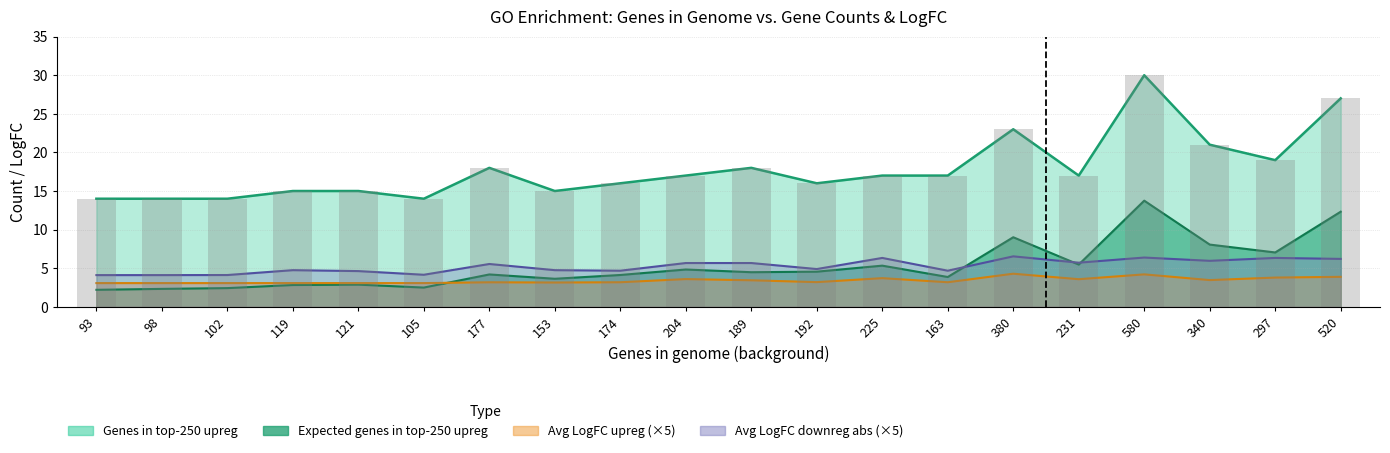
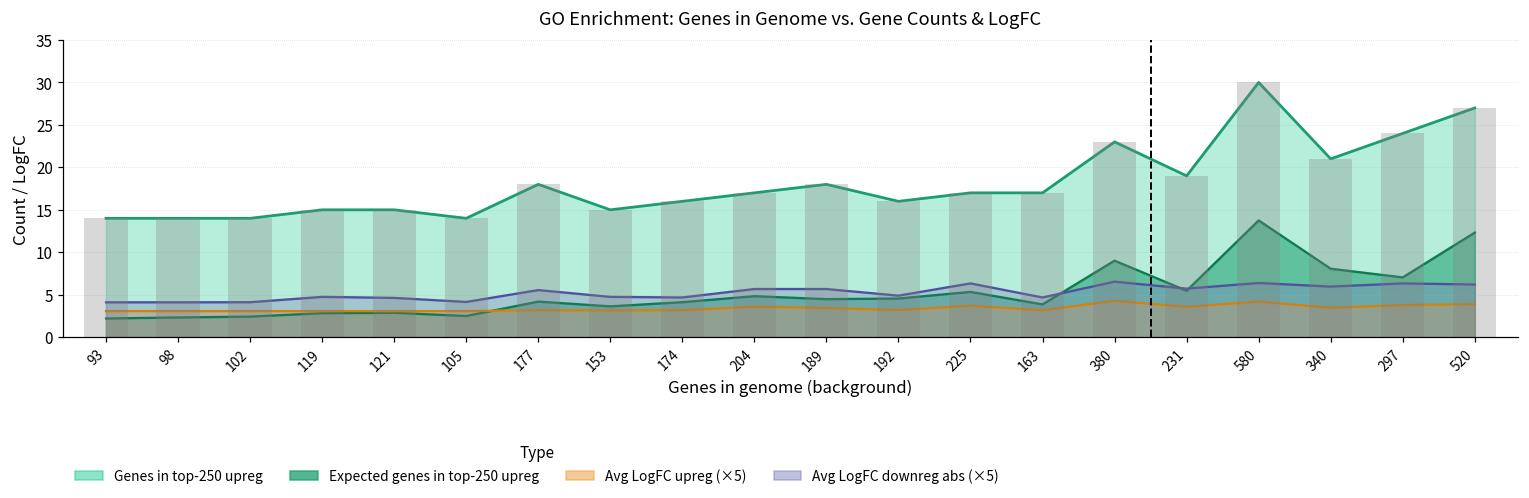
Genes in top-250 upreg, 231: 17 -> 19
Genes in top-250 upreg, 297: 19 -> 24
